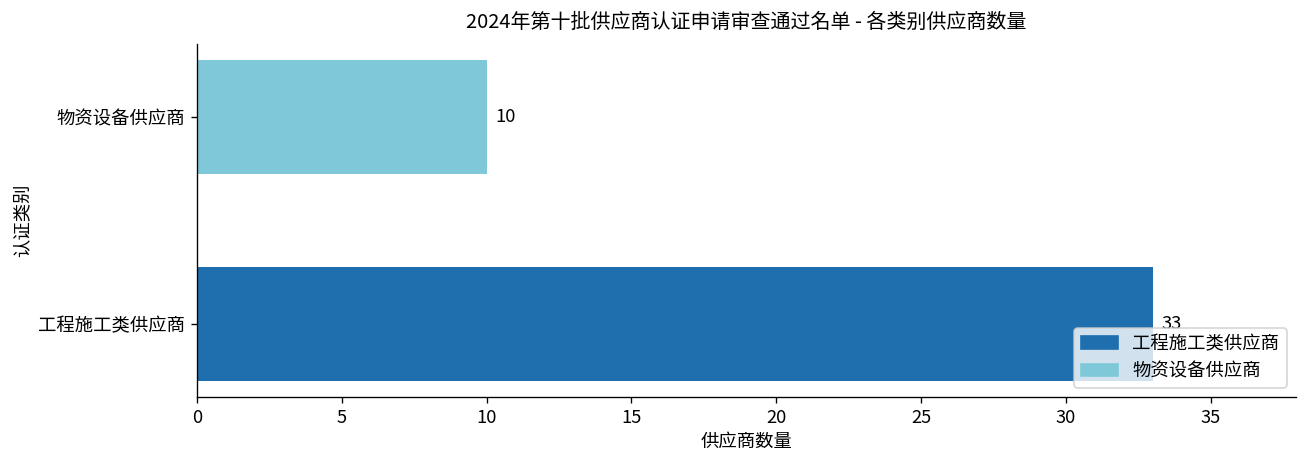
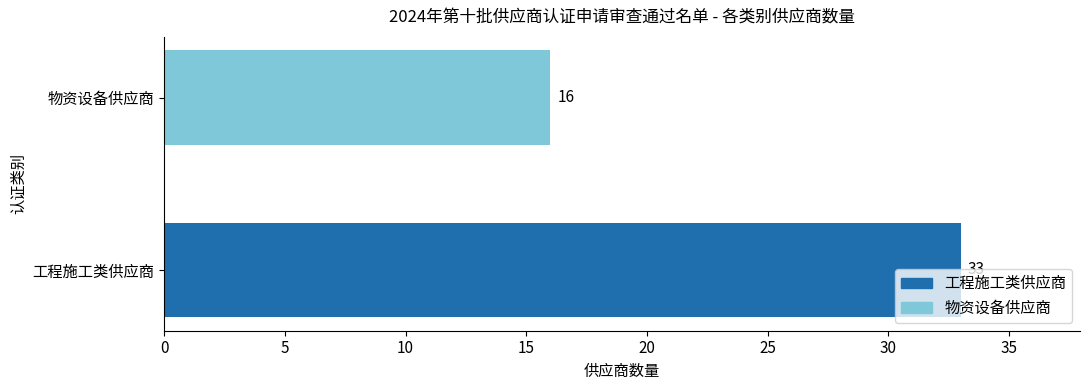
物资设备供应商: 10 -> 16
